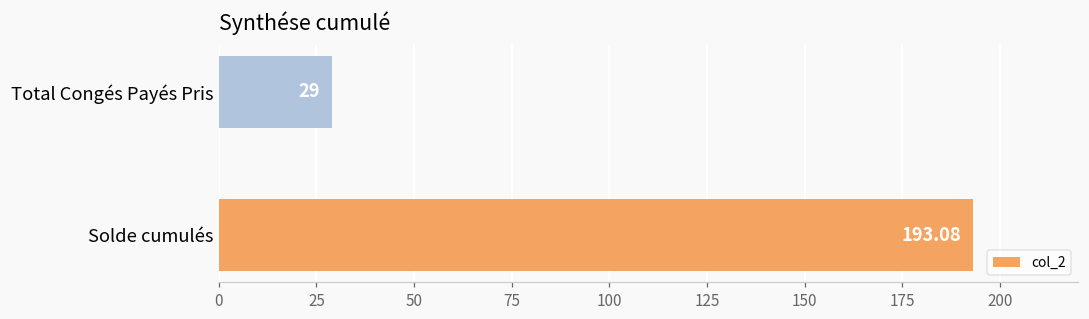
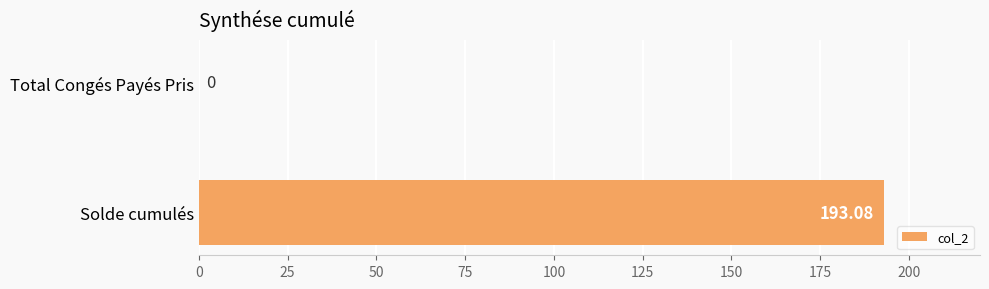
Total Congés Payés Pris: 29 -> 0
